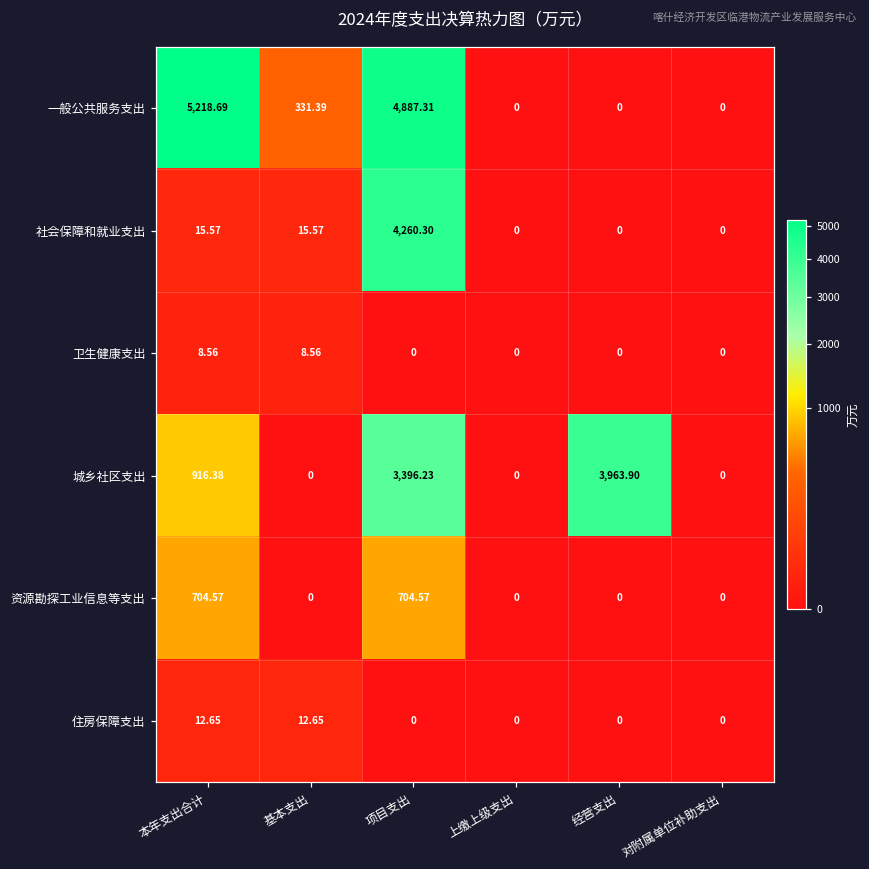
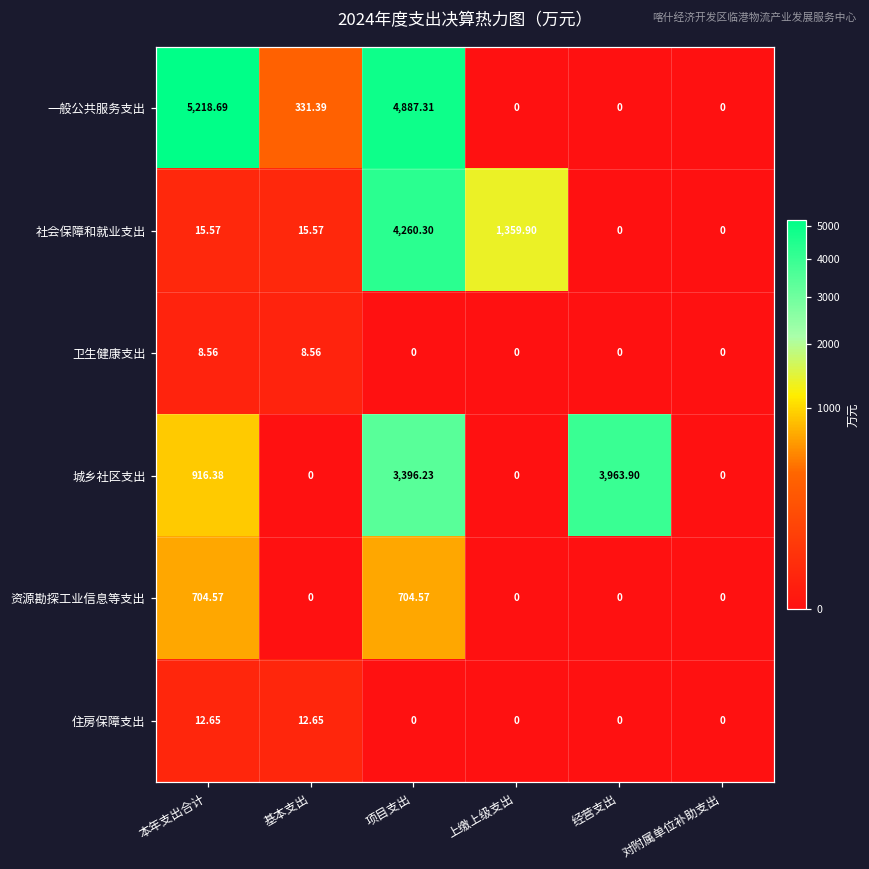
社会保障和就业支出, 上缴上级支出: 0 -> 1,359.90
